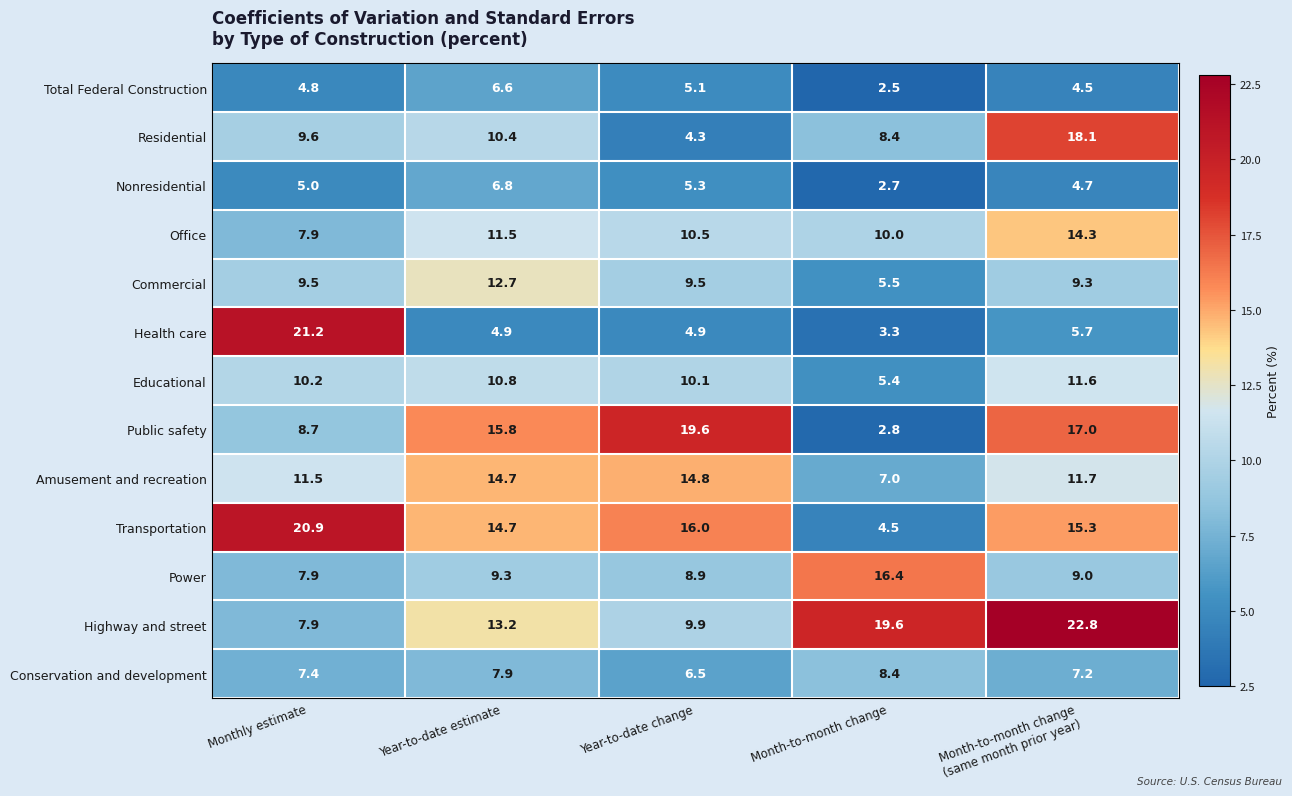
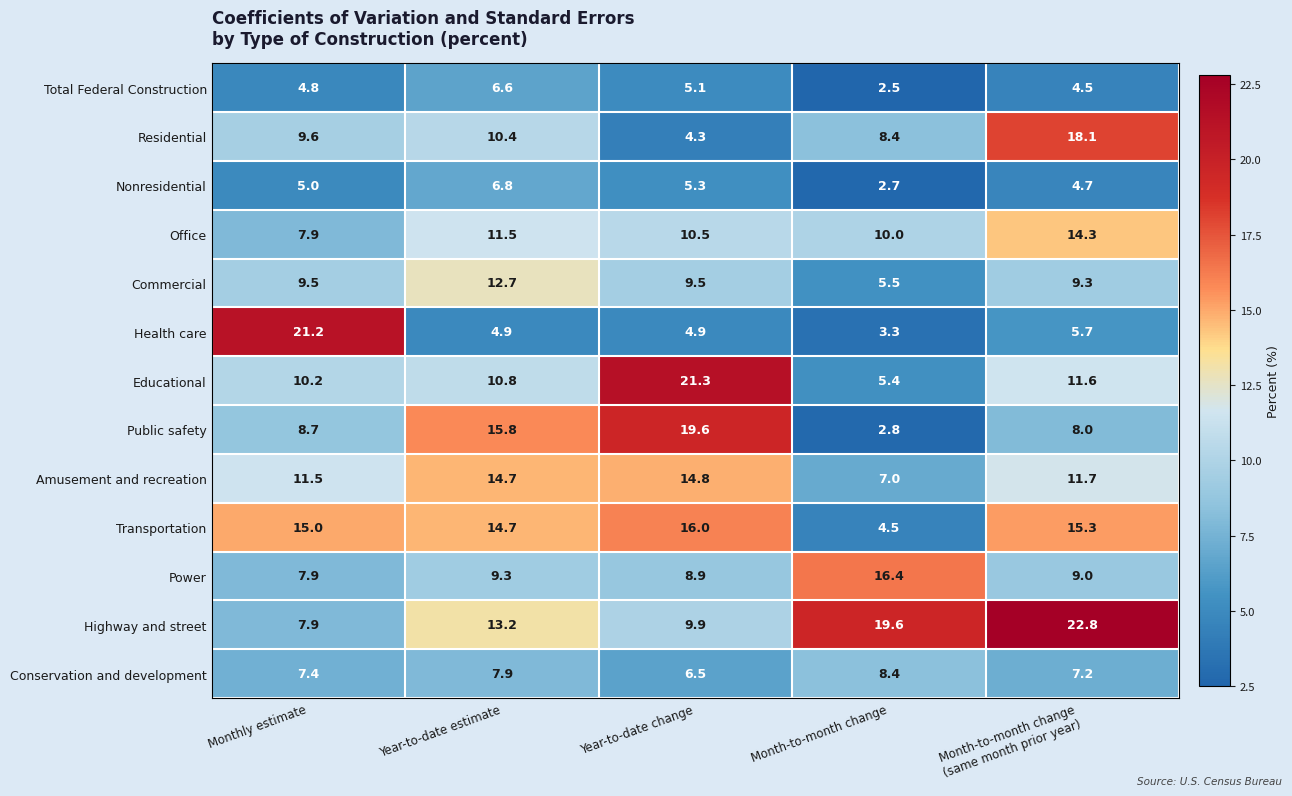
Educational, Year-to-date change: 10.1 -> 21.3
Public safety, Month-to-month change (same month prior year): 17.0 -> 8.0
Transportation, Monthly estimate: 20.9 -> 15.0
